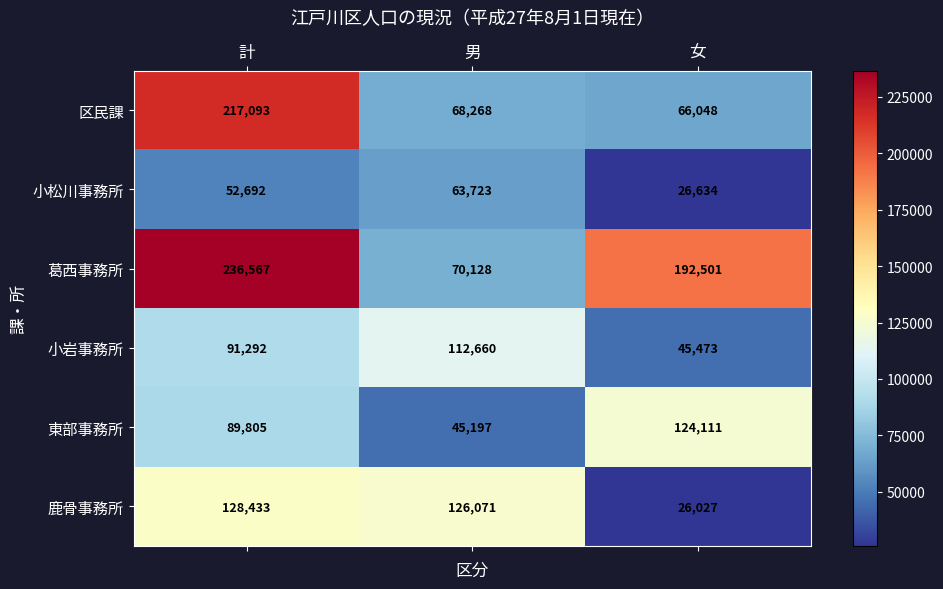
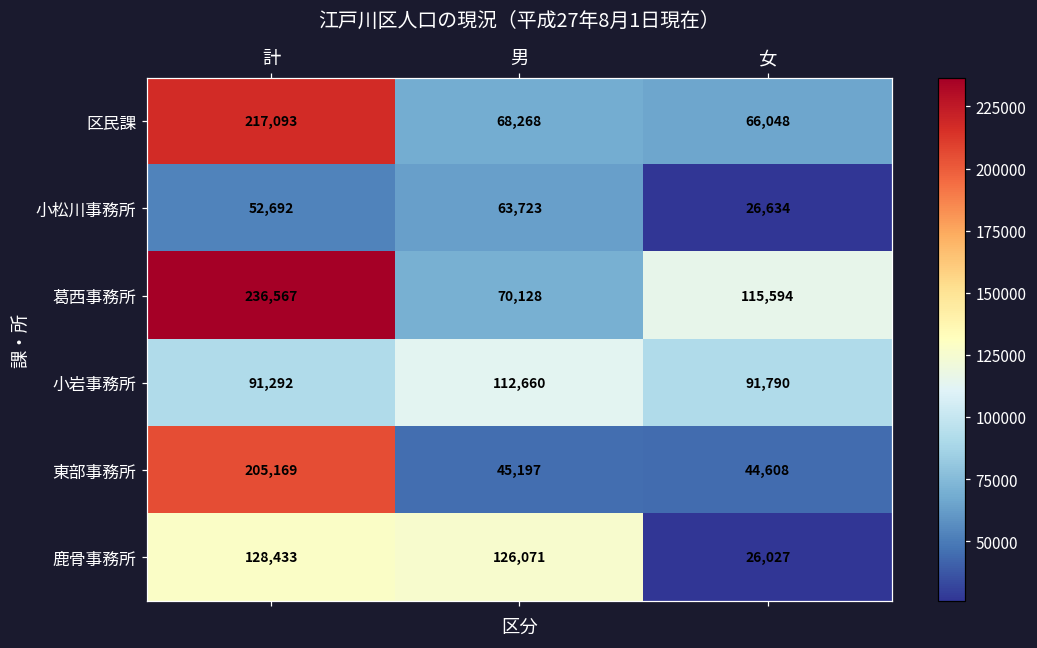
葛西事務所, 女: 192,501 -> 115,594
小岩事務所, 女: 45,473 -> 91,790
東部事務所, 計: 89,805 -> 205,169
東部事務所, 女: 124,111 -> 44,608
